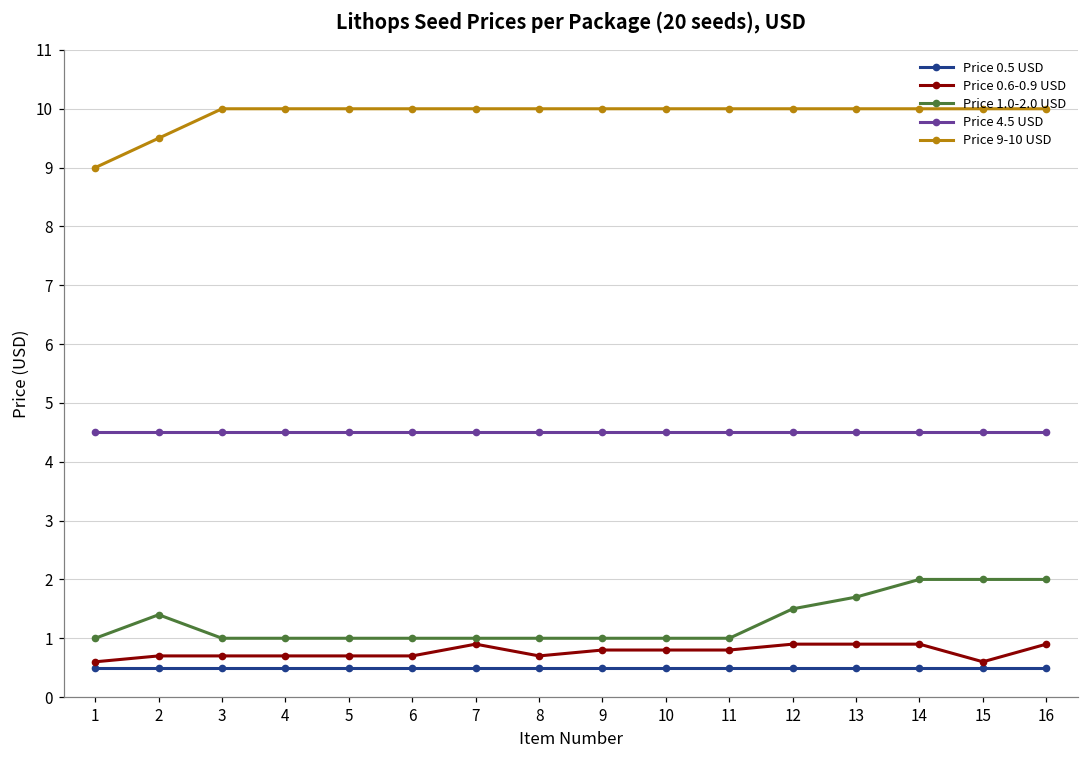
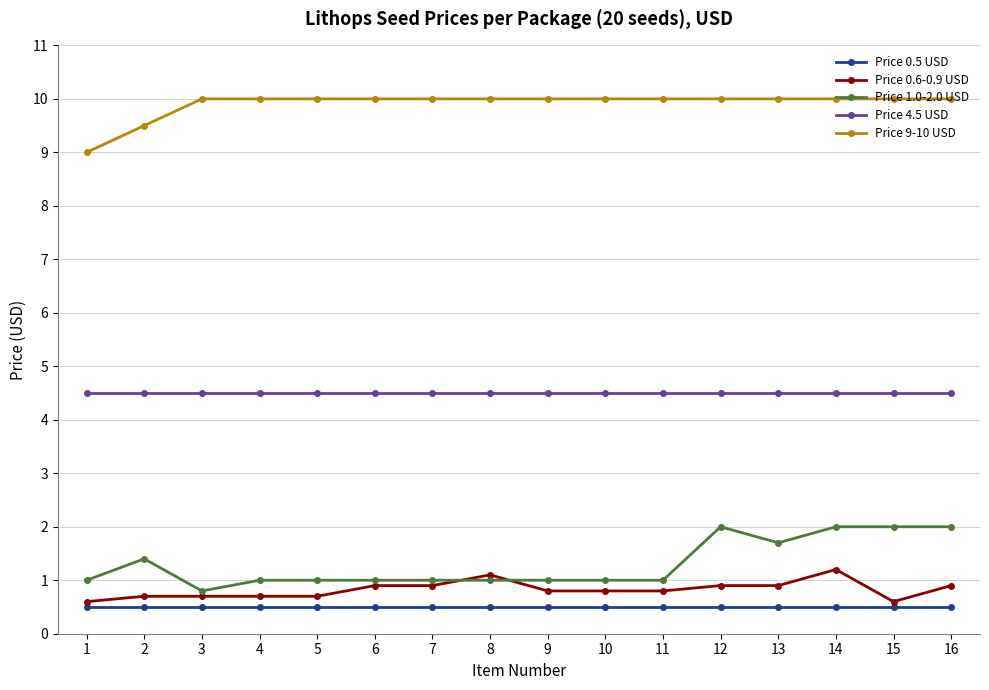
Price 1.0-2.0 USD, 3: 1.0 -> 0.8
Price 0.6-0.9 USD, 6: 0.7 -> 0.9
Price 0.6-0.9 USD, 8: 0.7 -> 1.1
Price 1.0-2.0 USD, 12: 1.5 -> 2.0
Price 0.6-0.9 USD, 14: 0.9 -> 1.2
